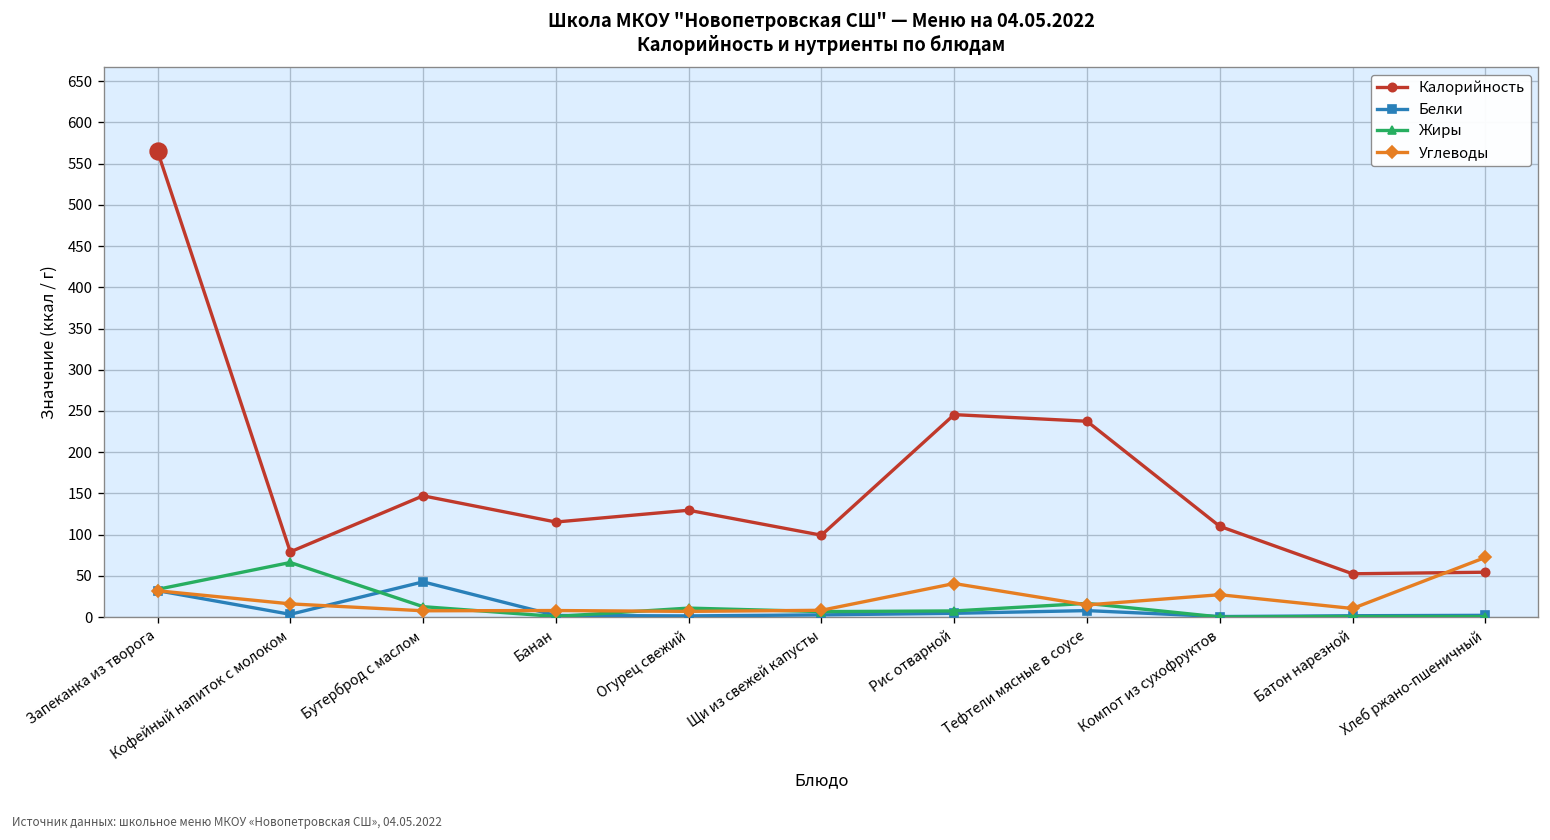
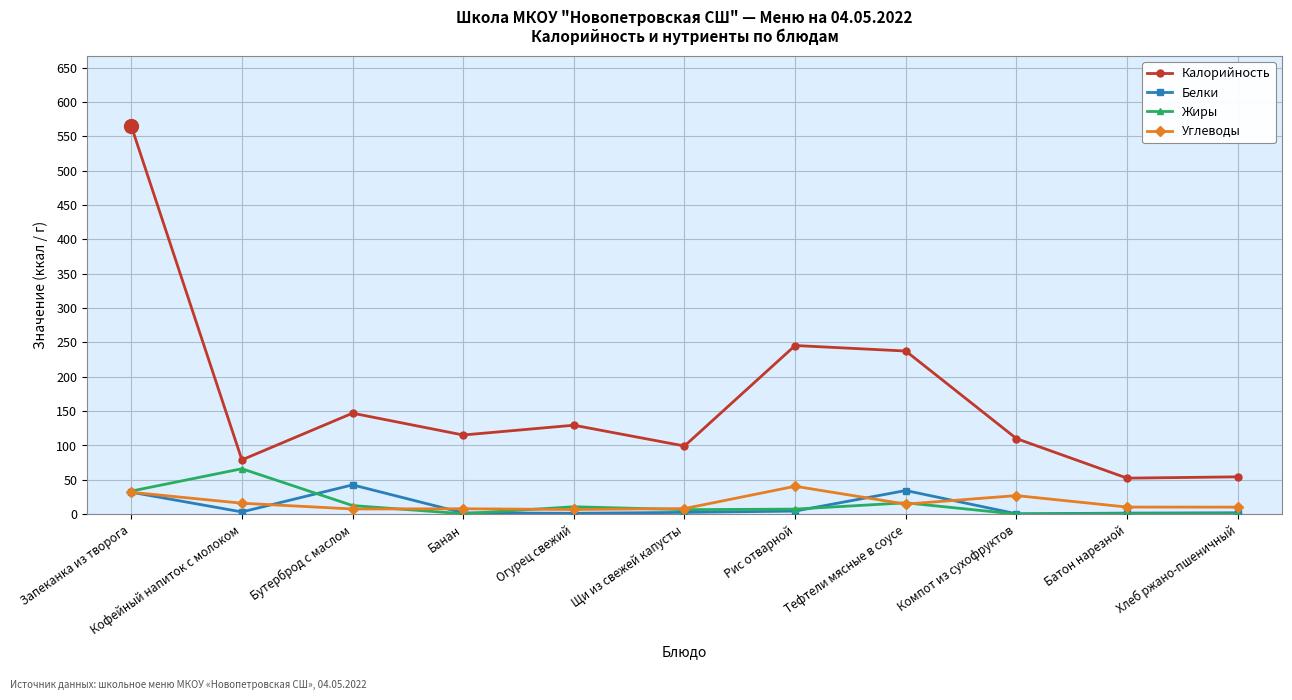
Белки, Тефтели мясные в соусе: 10 -> 30
Углеводы, Хлеб ржано-пшеничный: 70 -> 10
